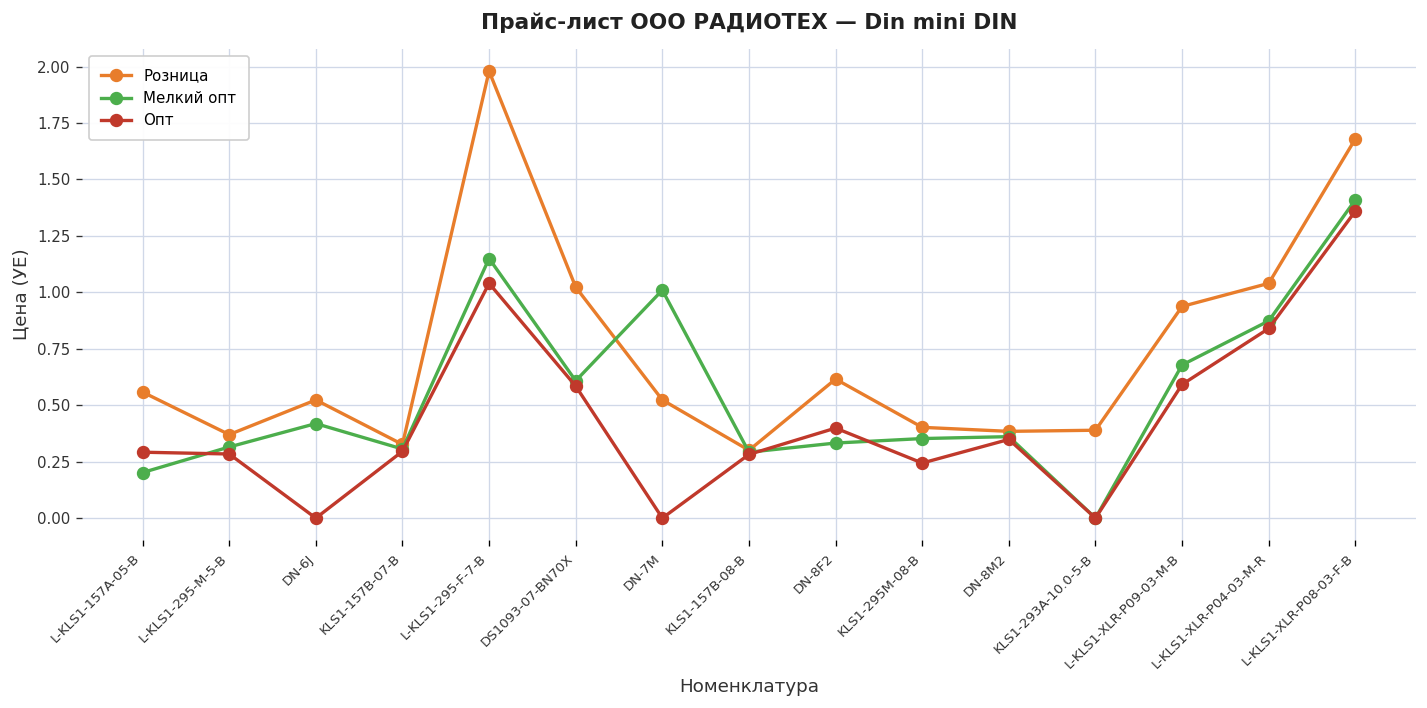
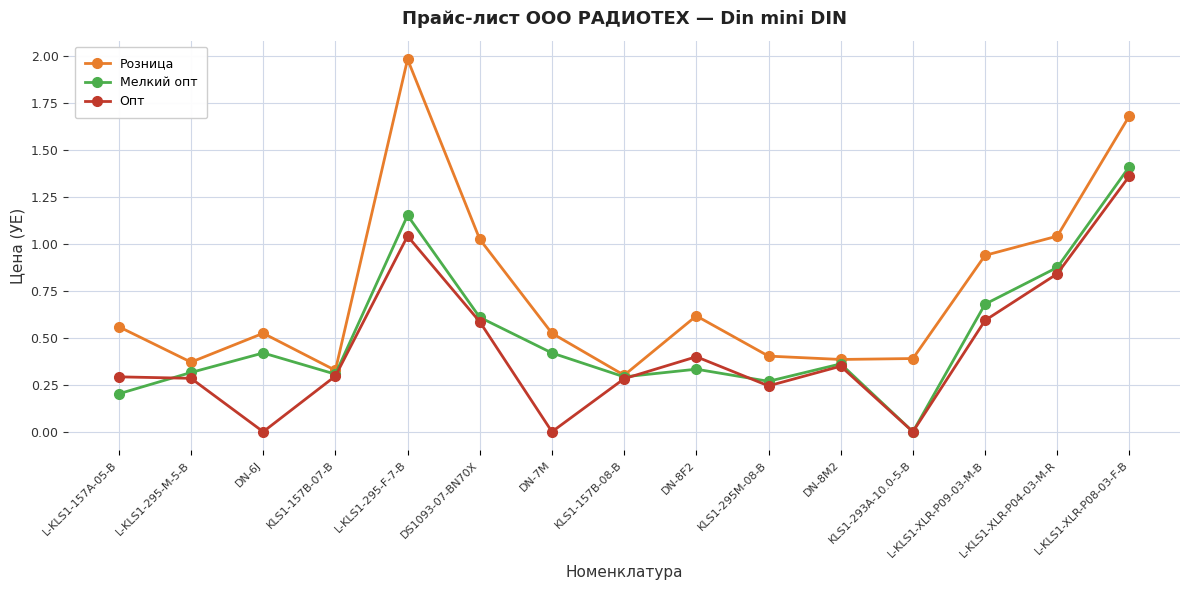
Мелкий опт, DN-7M: 1.01 -> 0.42
Мелкий опт, KLS1-295M-08-B: 0.35 -> 0.27
